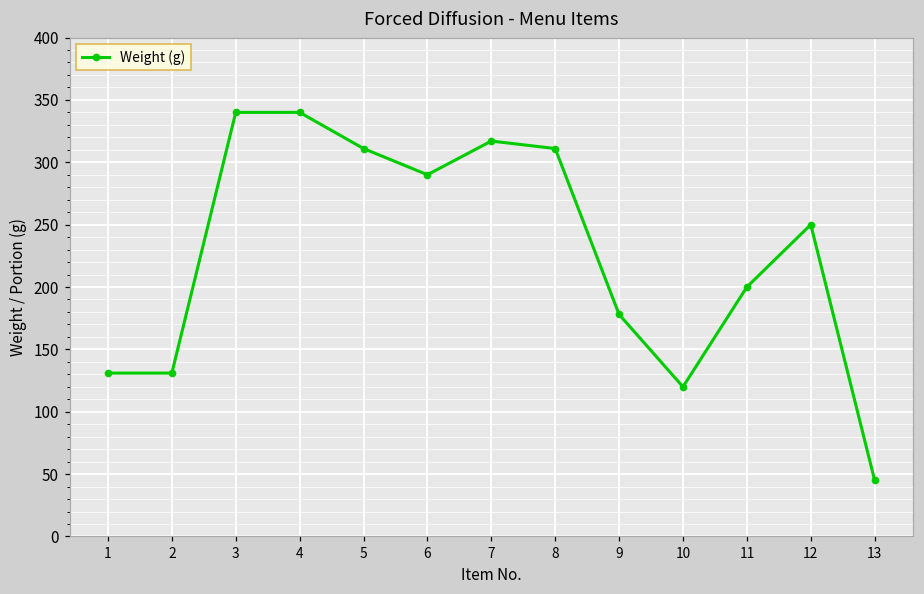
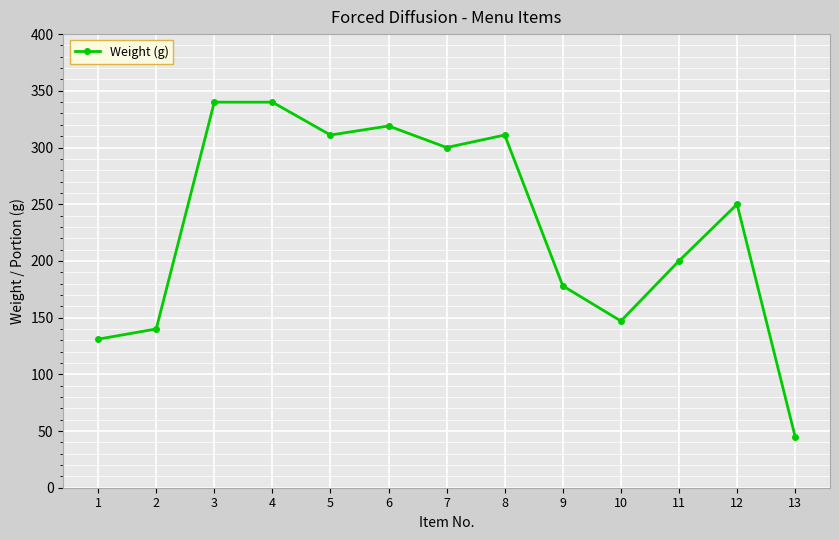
2: 131 -> 140
6: 290 -> 319
7: 317 -> 300
10: 120 -> 147
